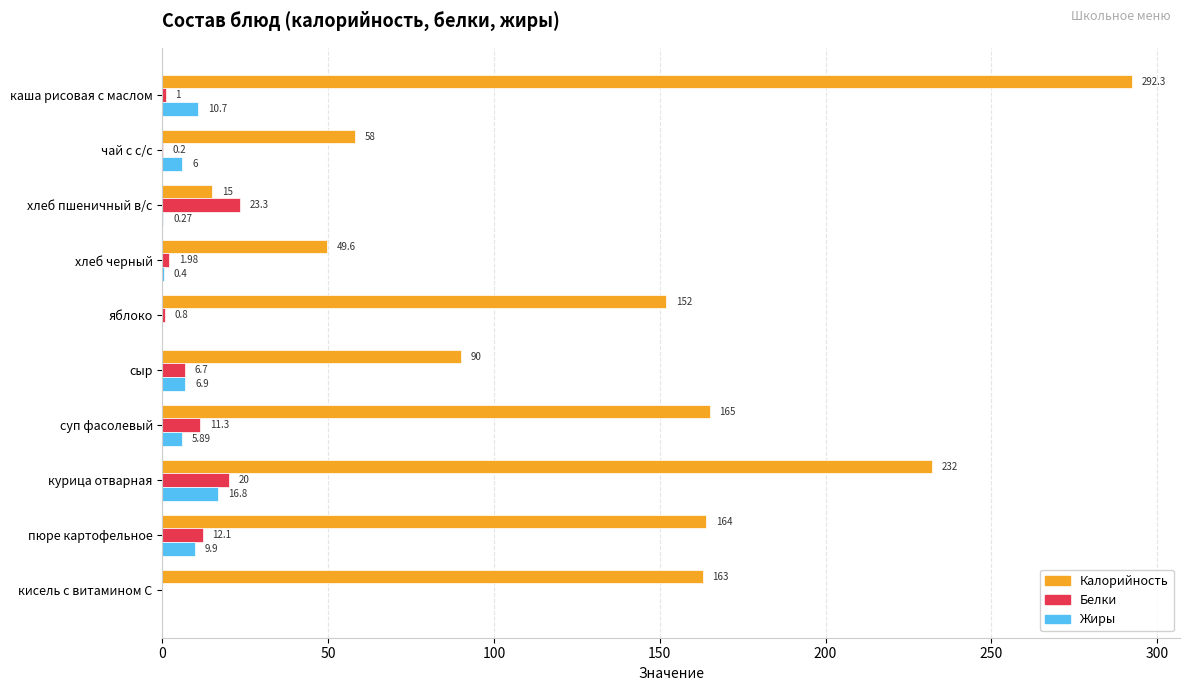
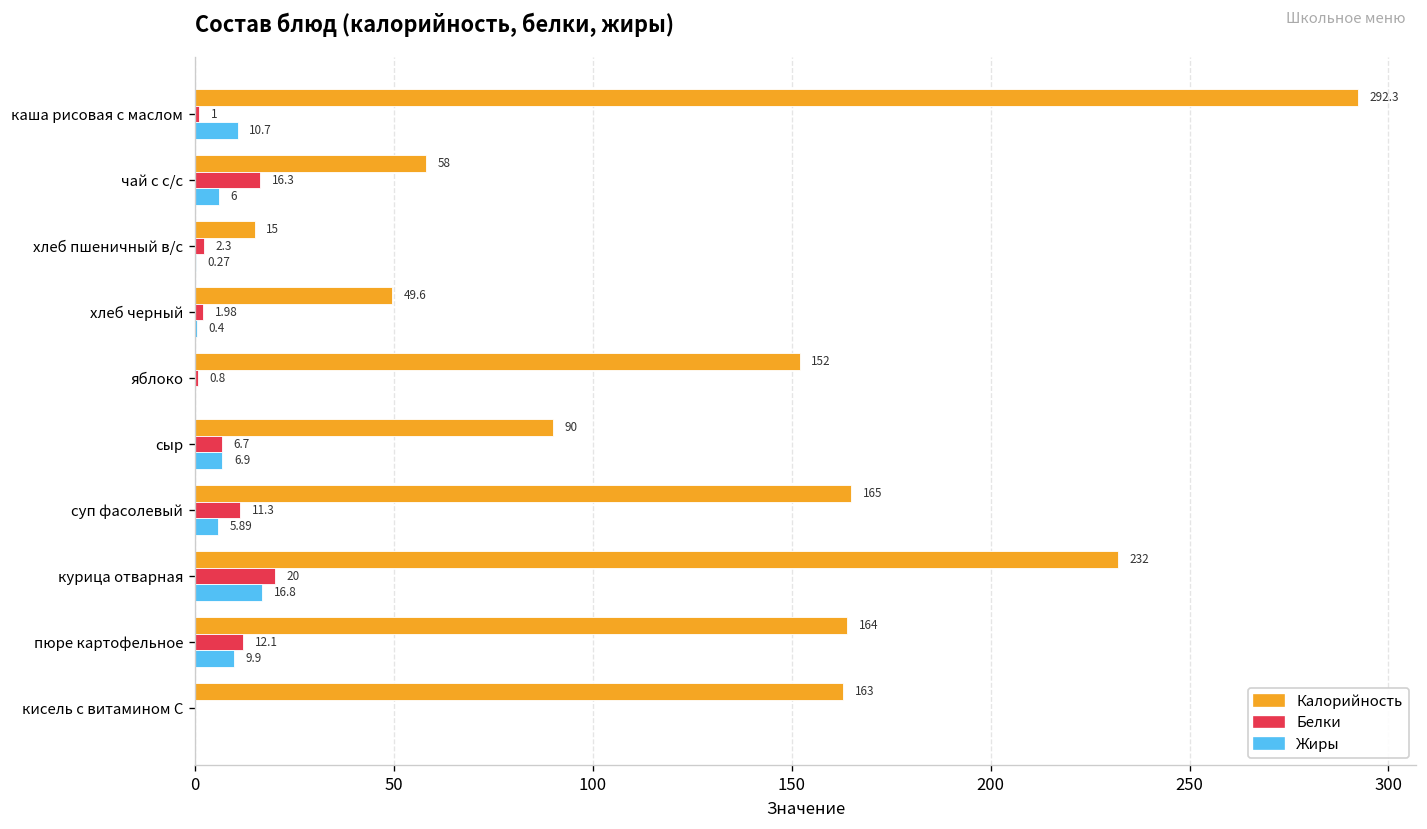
Белки, чай с с/с: 0.2 -> 16.3
Белки, хлеб пшеничный в/с: 23.3 -> 2.3
